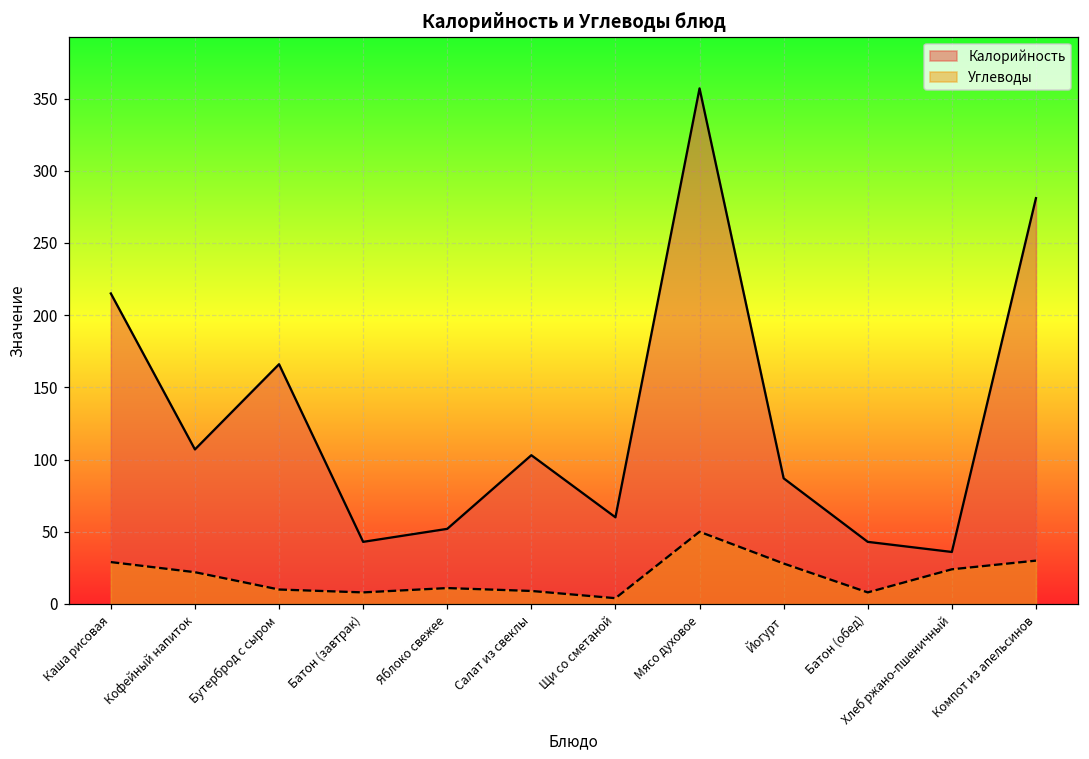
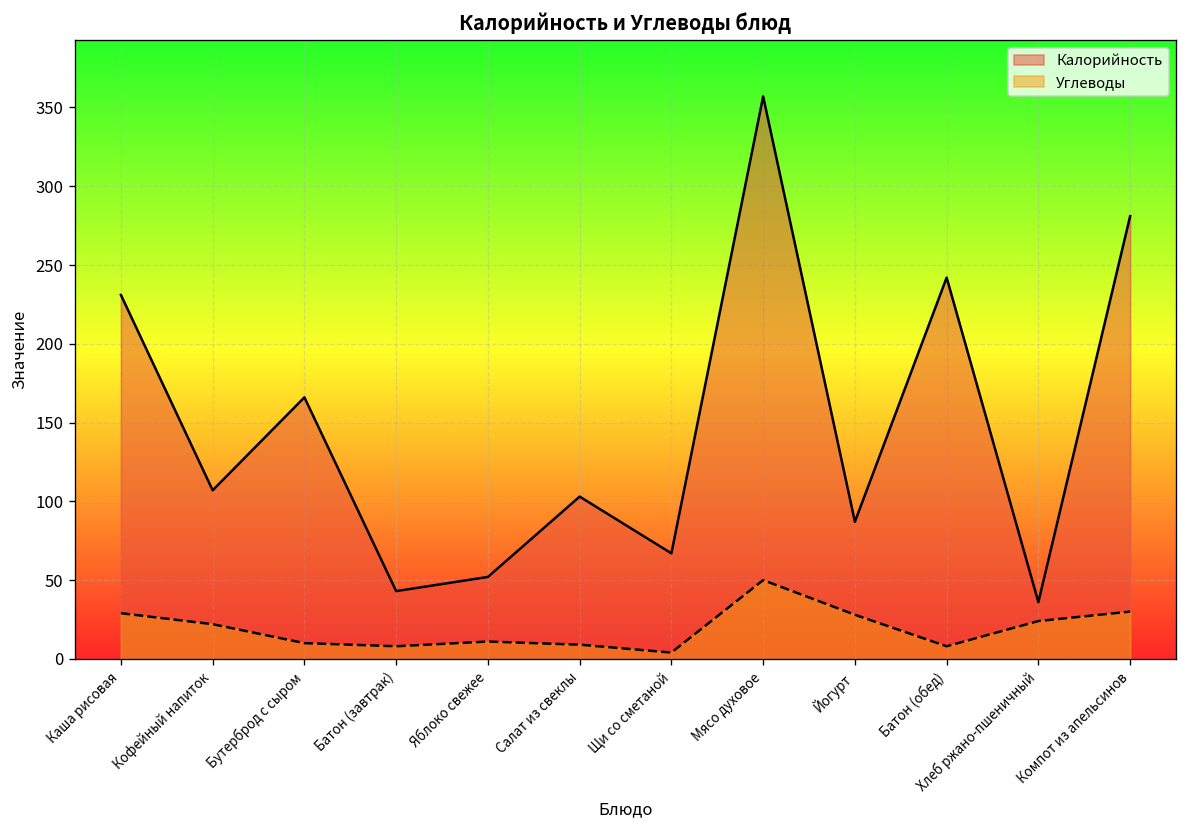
Калорийность, Каша рисовая: 215 -> 231
Калорийность, Щи со сметаной: 60 -> 67
Калорийность, Батон (обед): 43 -> 242
